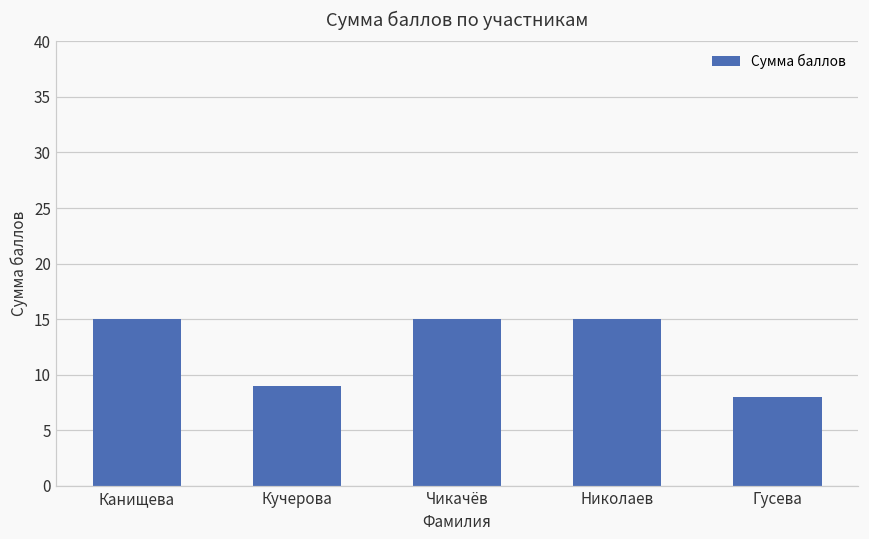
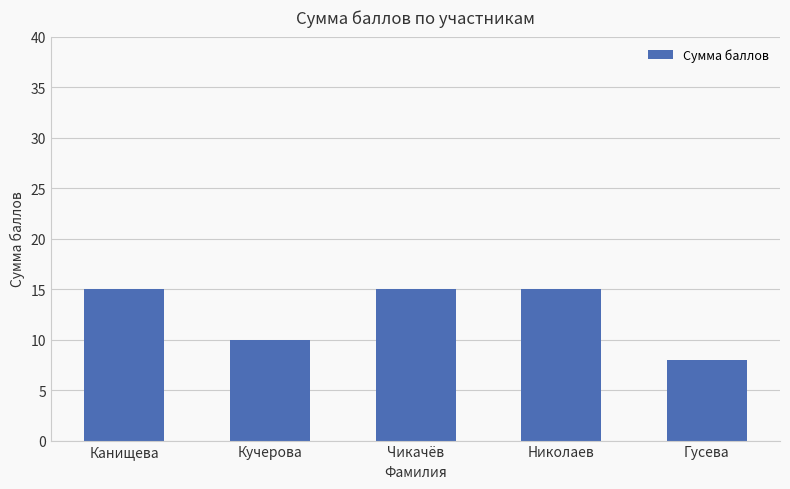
Кучерова: 9 -> 10
